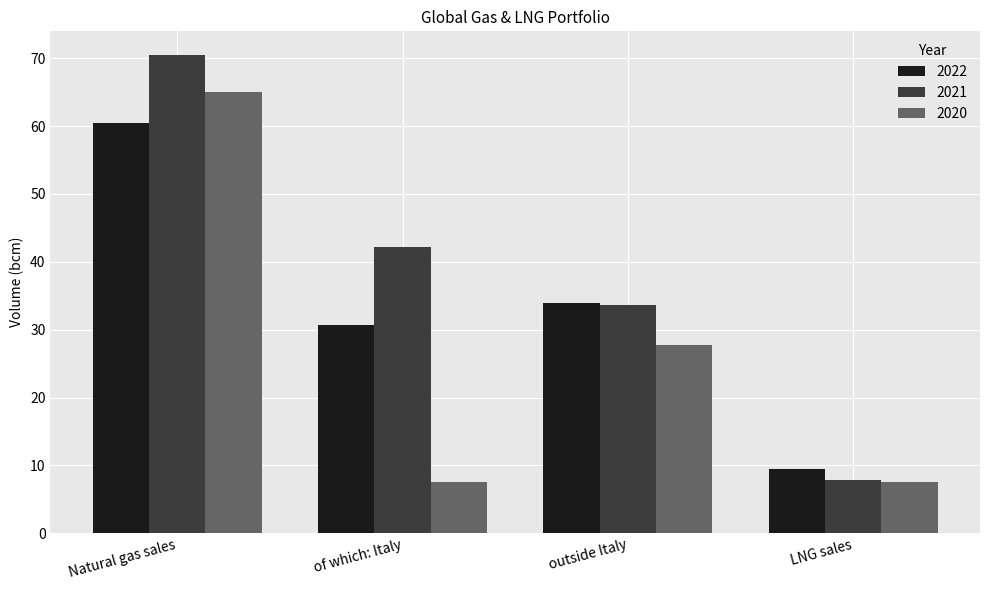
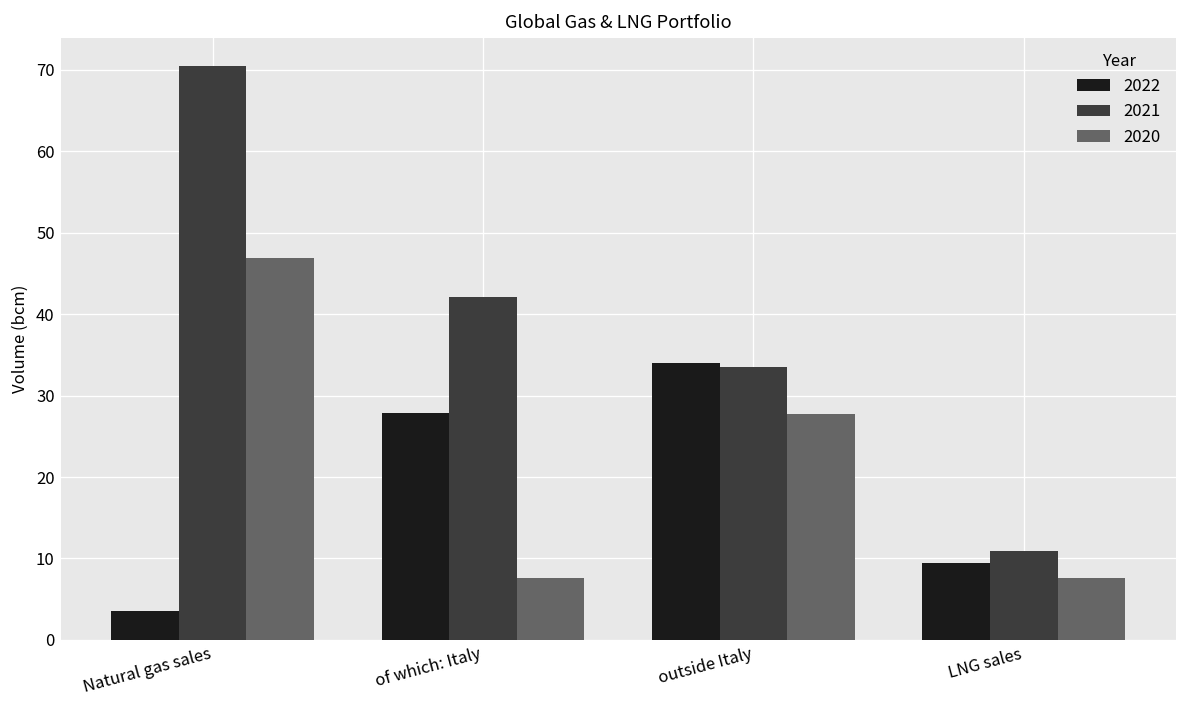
2022, Natural gas sales: 61 -> 4
2020, Natural gas sales: 65 -> 47
2022, of which: Italy: 31 -> 28
2021, LNG sales: 8 -> 11
